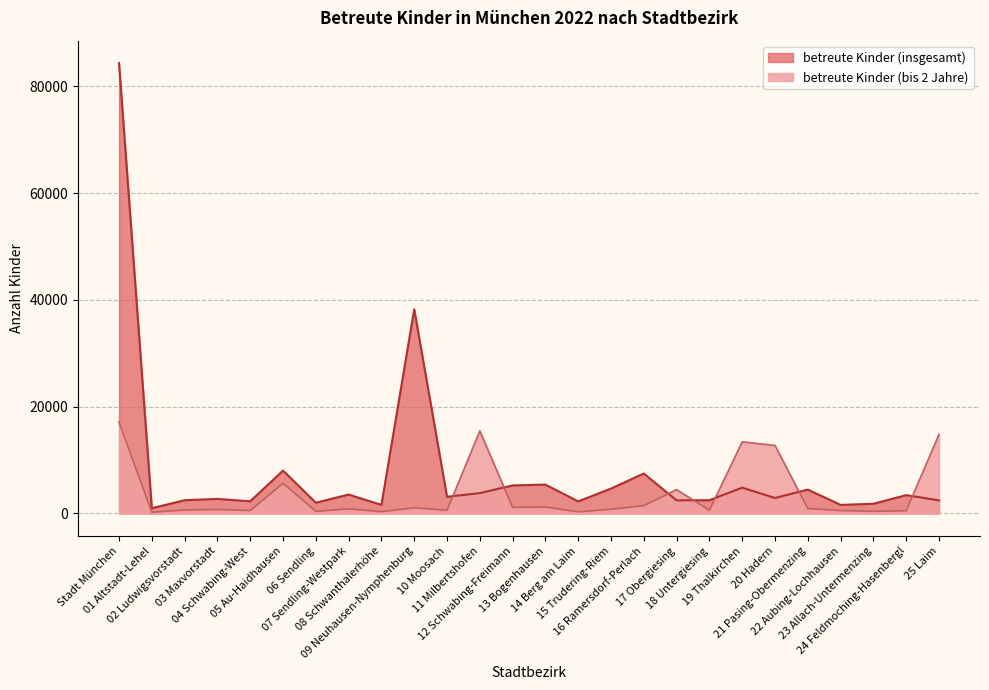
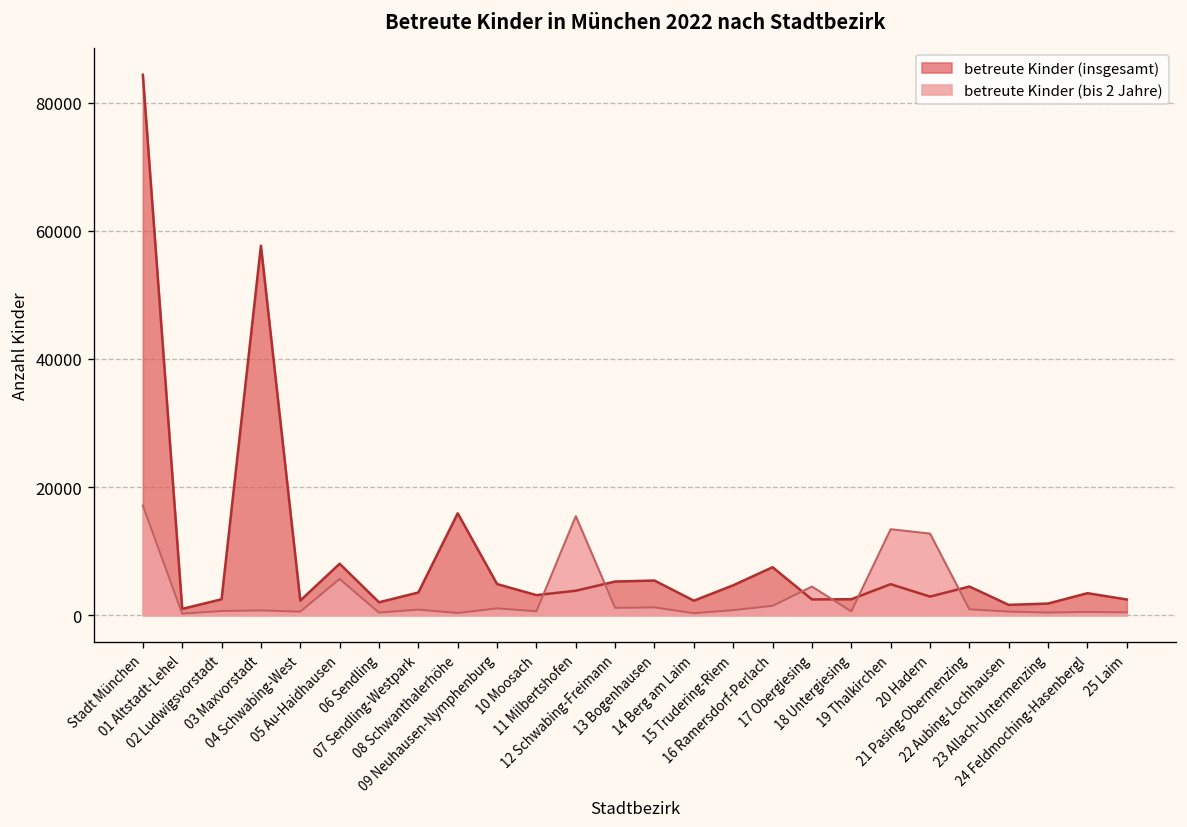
betreute Kinder (insgesamt), 03 Maxvorstadt: 3000 -> 58000
betreute Kinder (insgesamt), 08 Schwanthalerhöhe: 2000 -> 16000
betreute Kinder (insgesamt), 09 Neuhausen-Nymphenburg: 38000 -> 5000
betreute Kinder (bis 2 Jahre), 25 Laim: 15000 -> 0
